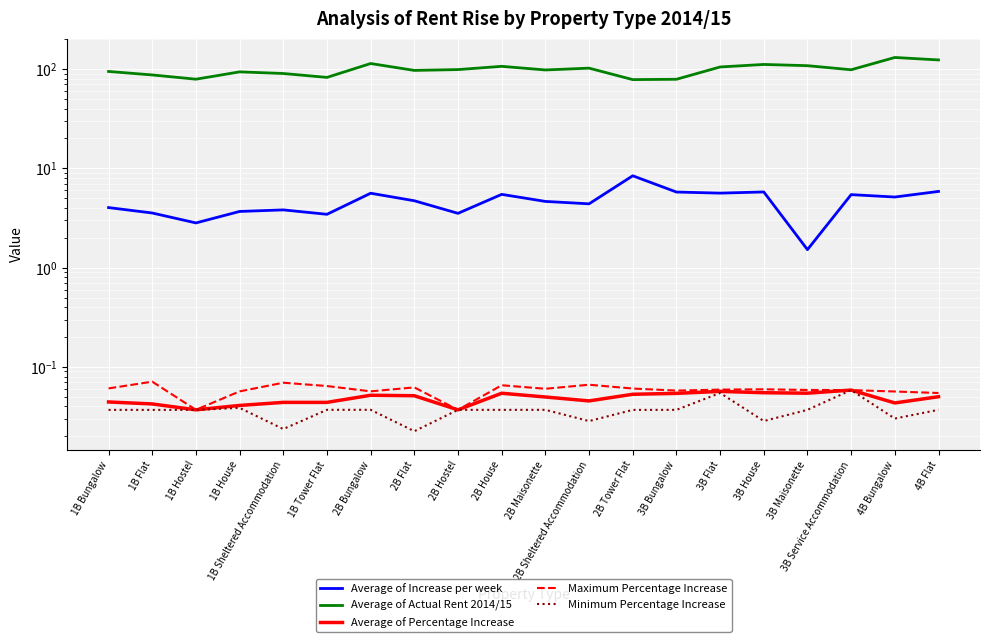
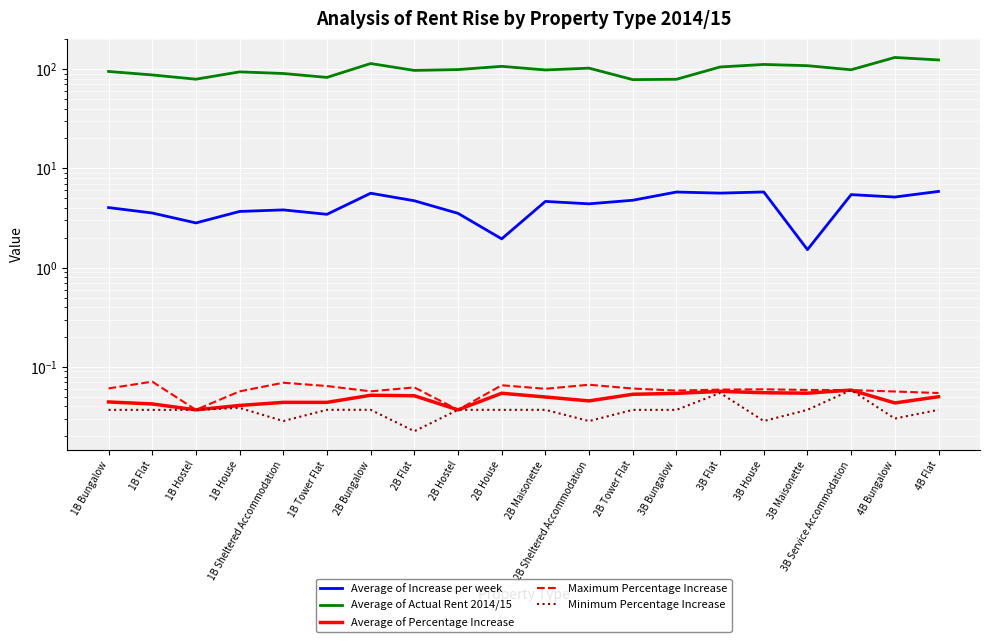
Minimum Percentage Increase, 1B Sheltered Accommodation: 0.024 -> 0.029
Average of Increase per week, 2B House: 5 -> 2.0
Average of Increase per week, 2B Tower Flat: 8 -> 5
